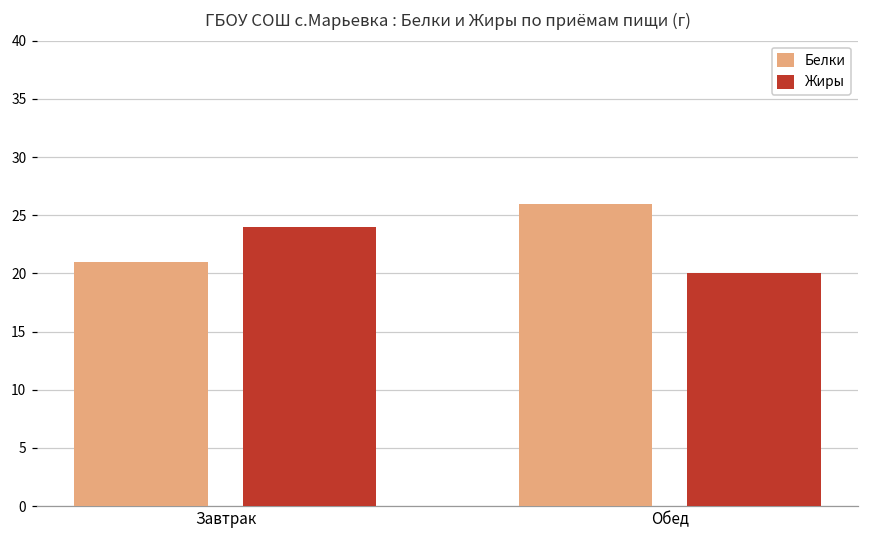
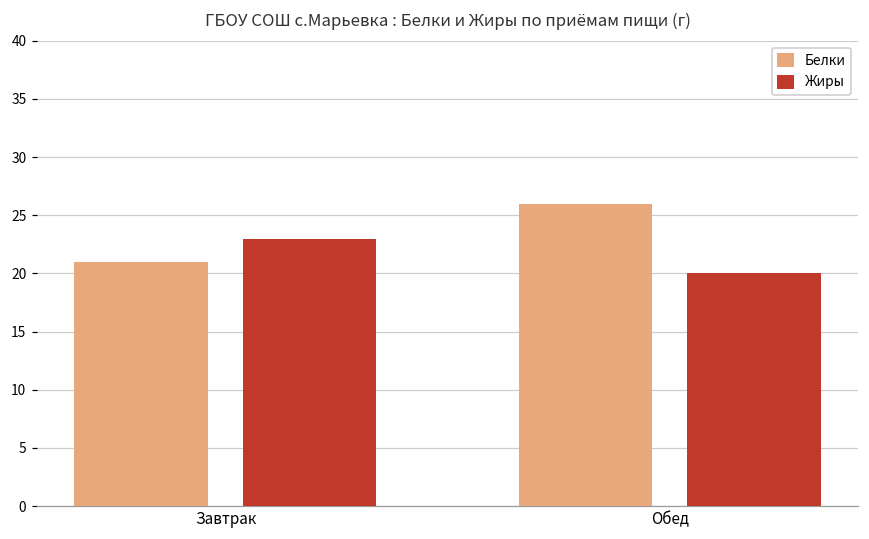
Жиры, Завтрак: 24 -> 23
